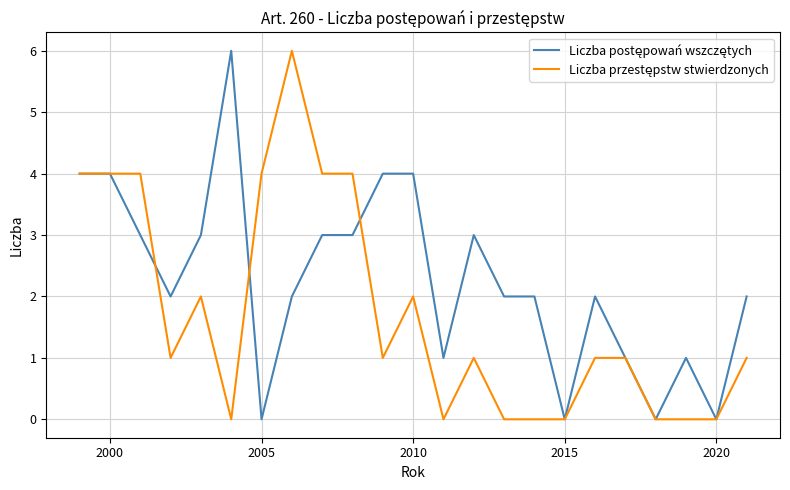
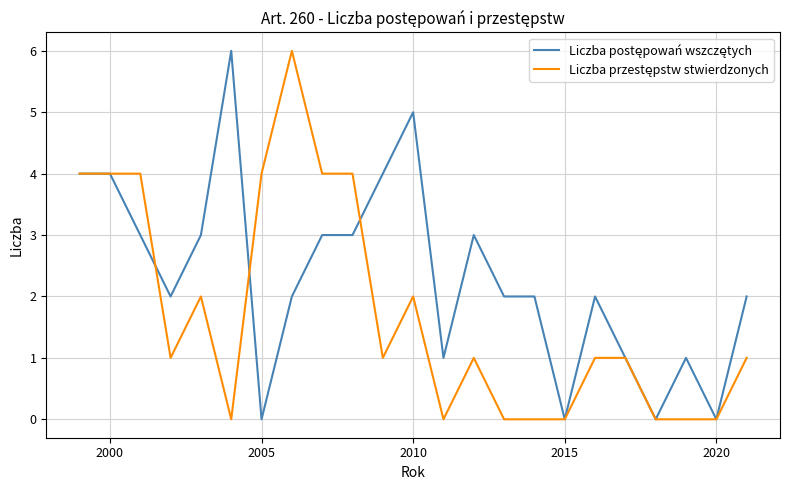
Liczba postępowań wszczętych, 2010: 4 -> 5
